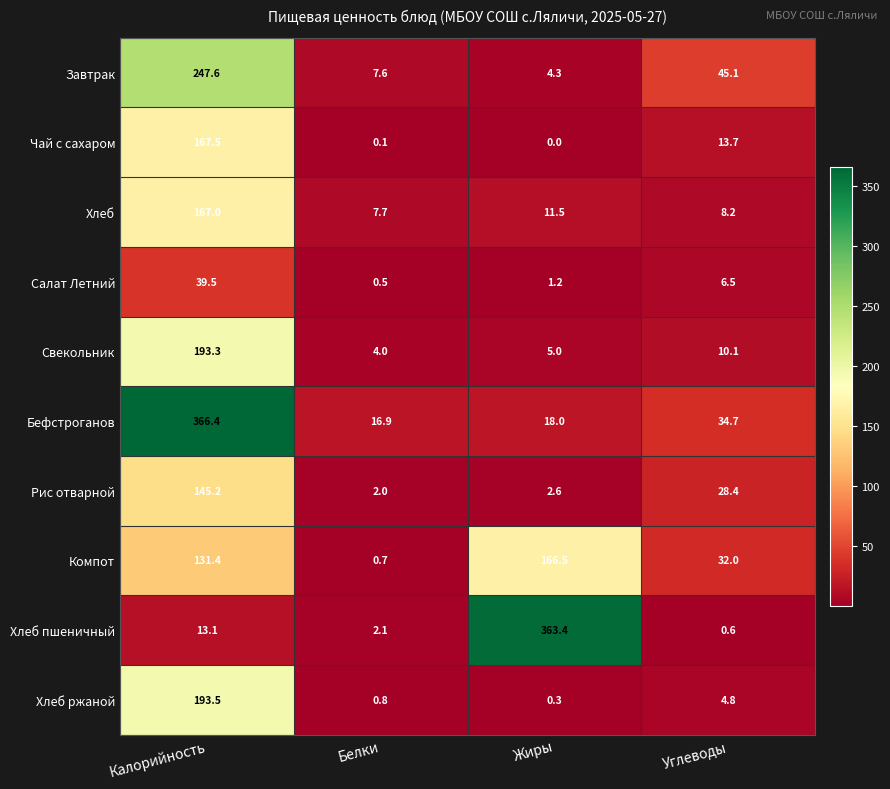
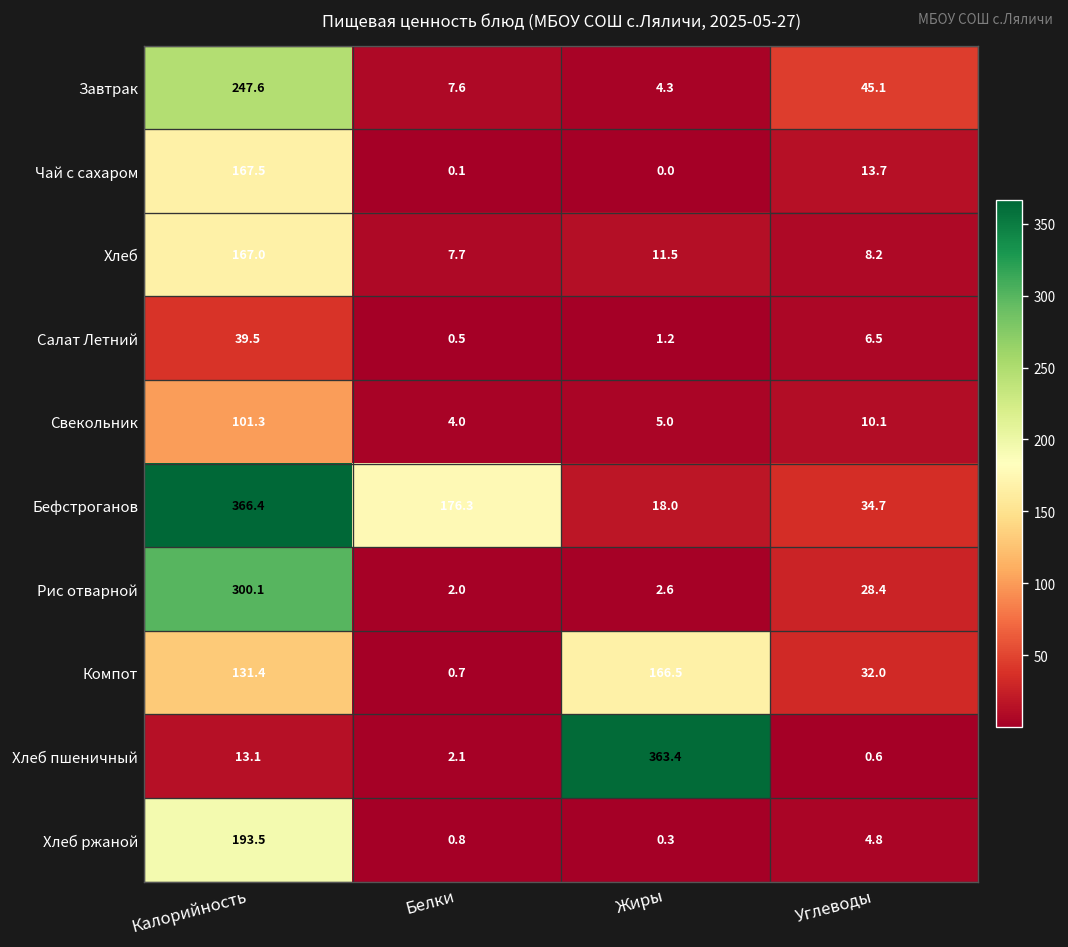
Свекольник, Калорийность: 193.3 -> 101.3
Бефстроганов, Белки: 16.9 -> 176.3
Рис отварной, Калорийность: 145.2 -> 300.1
